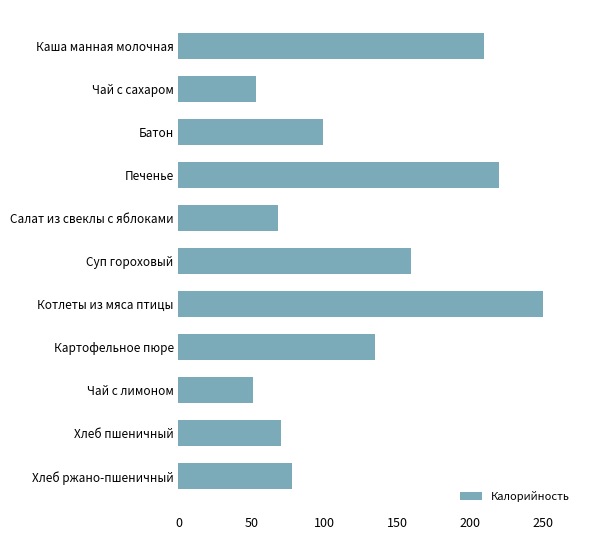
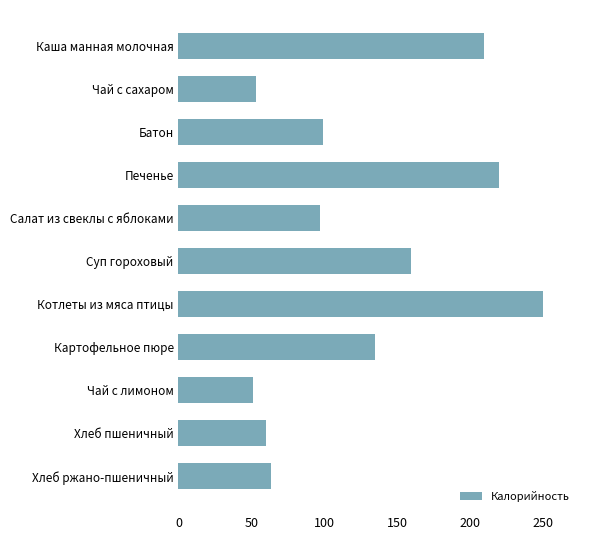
Салат из свеклы с яблоками: 68 -> 97
Хлеб пшеничный: 71 -> 60
Хлеб ржано-пшеничный: 78 -> 63
